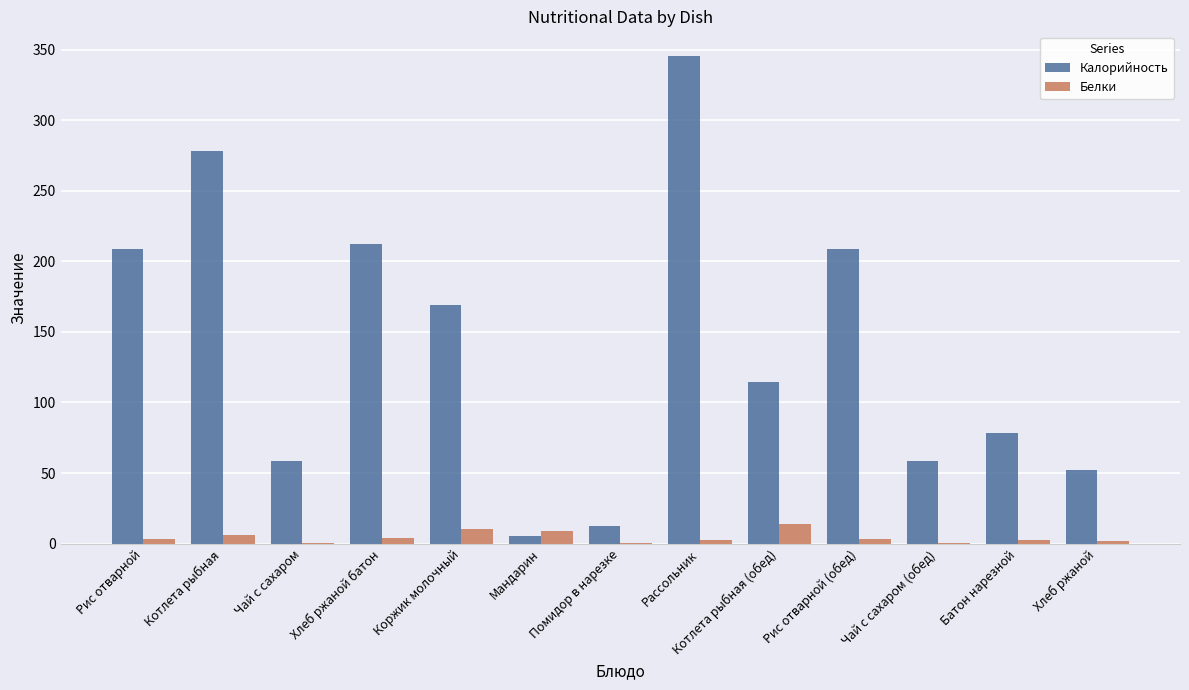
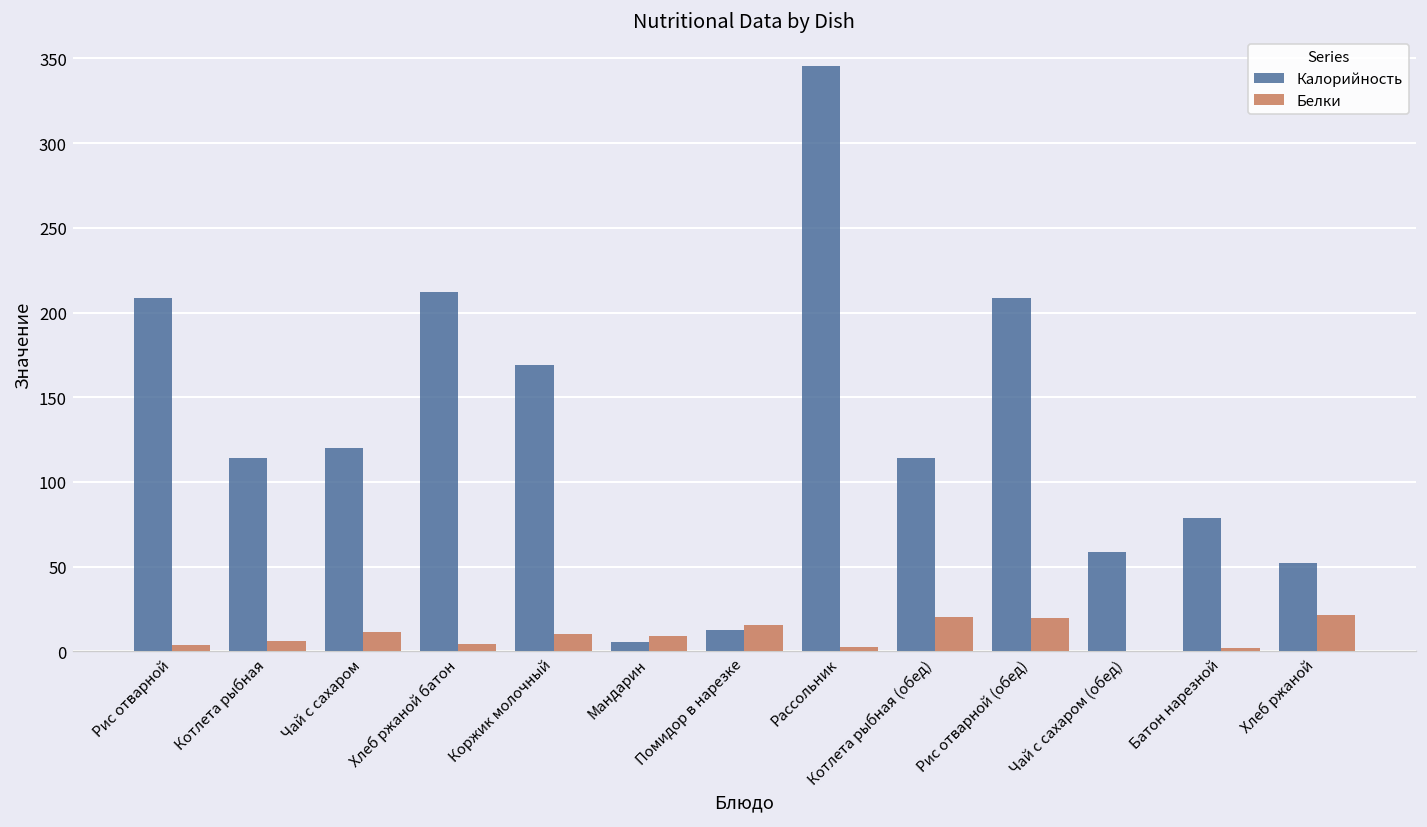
Калорийность, Котлета рыбная: 278 -> 114
Калорийность, Чай с сахаром: 59 -> 120
Белки, Чай с сахаром: 0 -> 11
Белки, Помидор в нарезке: 1 -> 16
Белки, Котлета рыбная (обед): 14 -> 20
Белки, Рис отварной (обед): 4 -> 20
Белки, Хлеб ржаной: 2 -> 22
